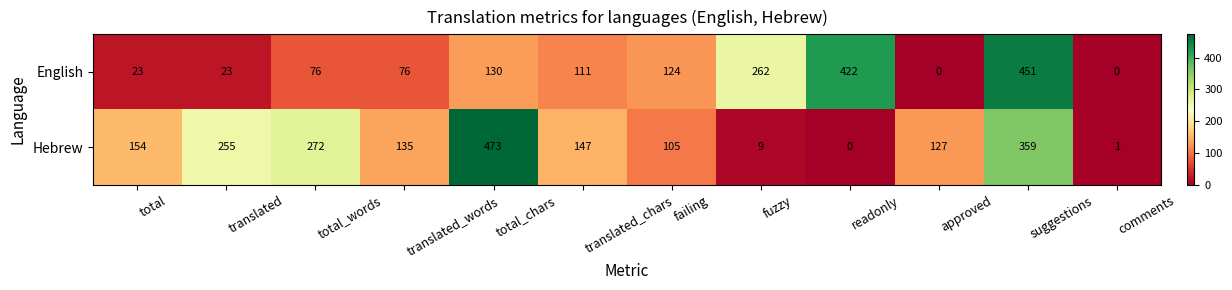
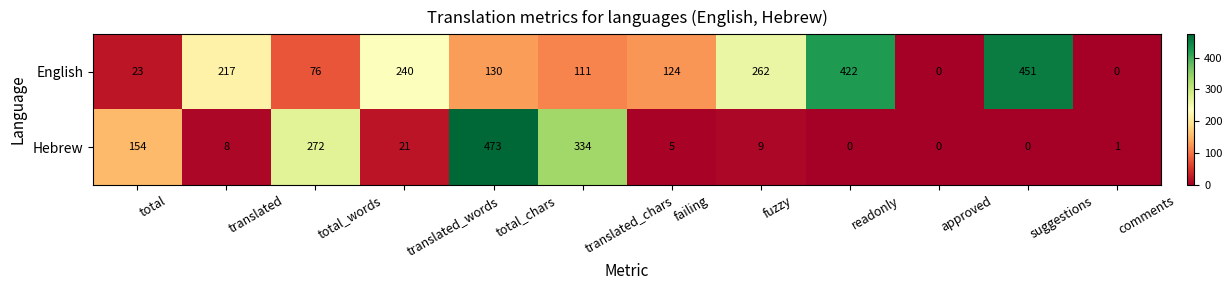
English, translated: 23 -> 217
English, translated_words: 76 -> 240
Hebrew, translated: 255 -> 8
Hebrew, translated_words: 135 -> 21
Hebrew, translated_chars: 147 -> 334
Hebrew, failing: 105 -> 5
Hebrew, approved: 127 -> 0
Hebrew, suggestions: 359 -> 0
